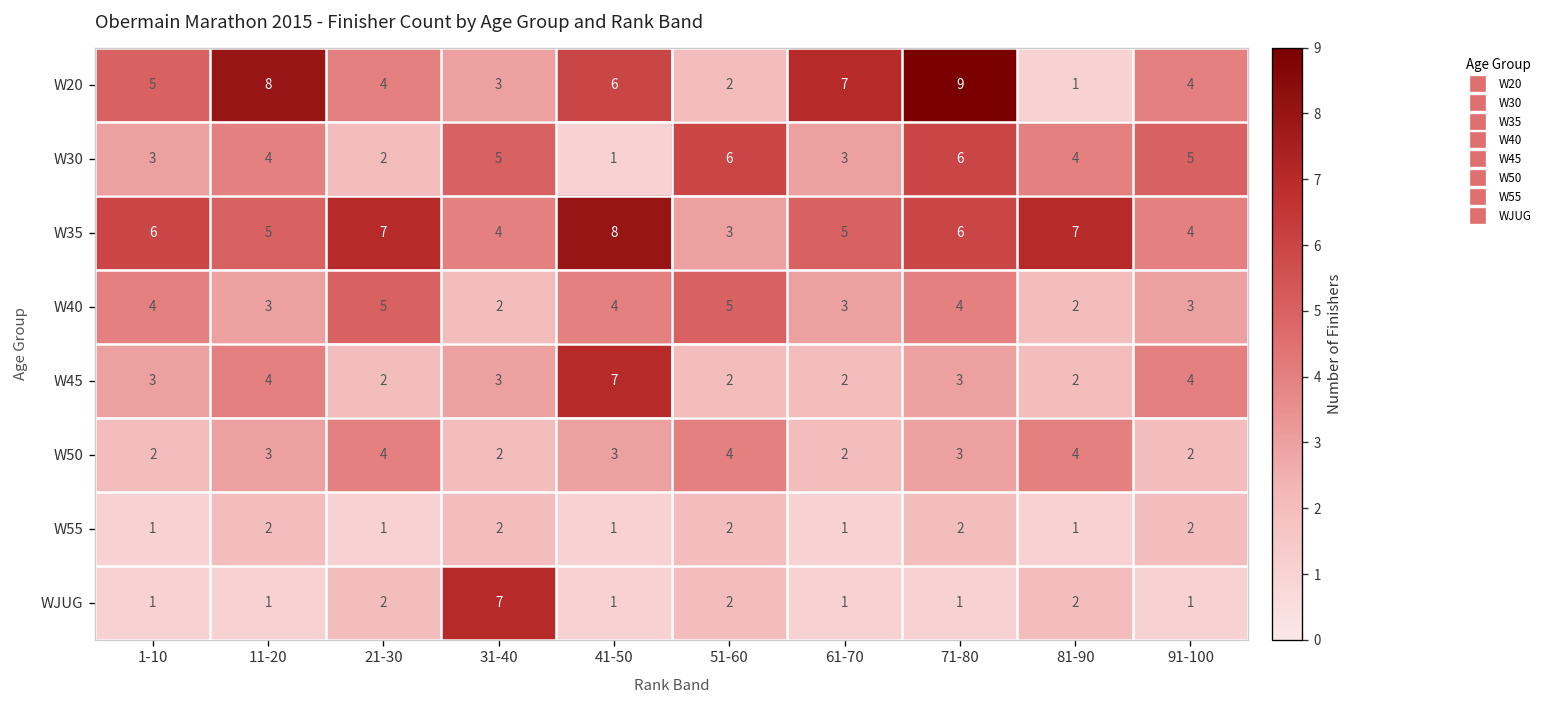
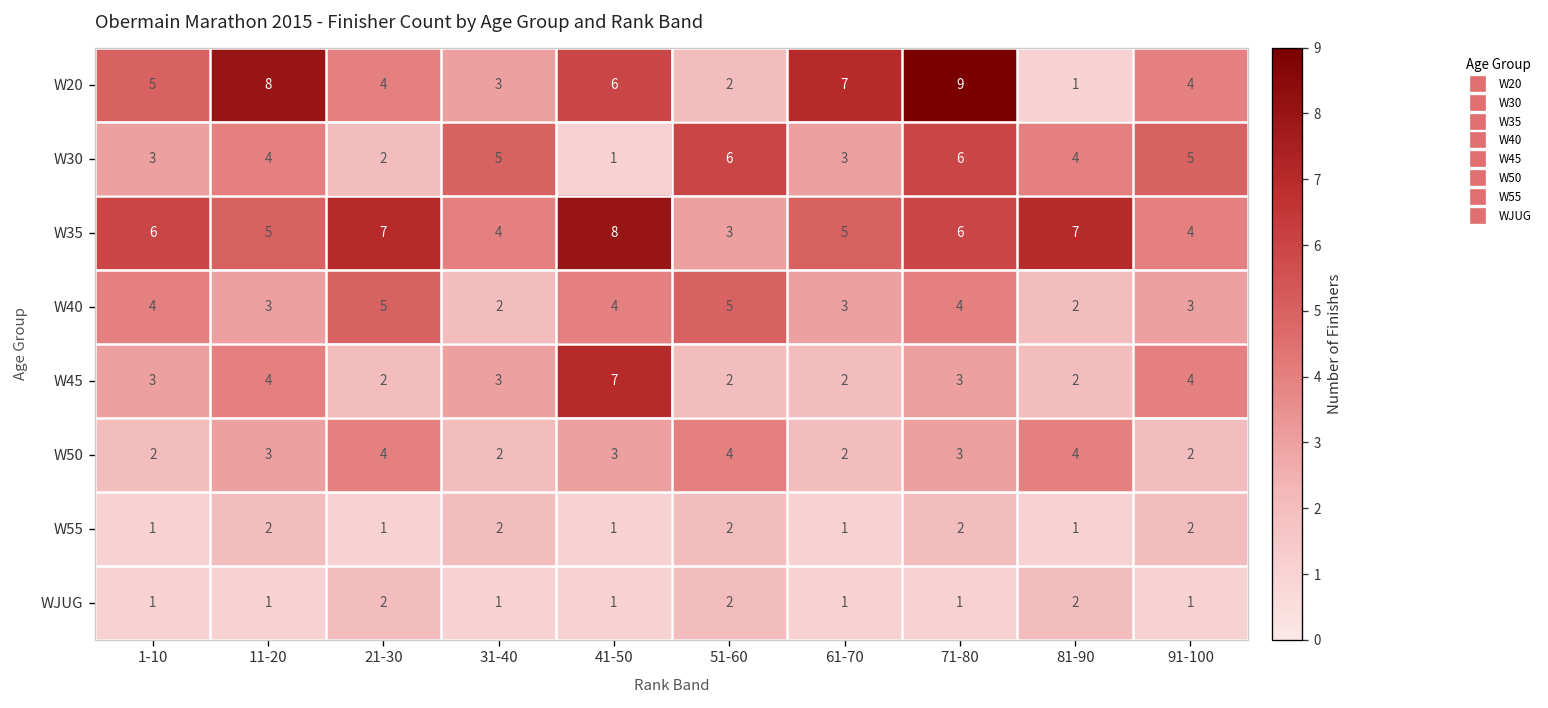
WJUG, 31-40: 7 -> 1
